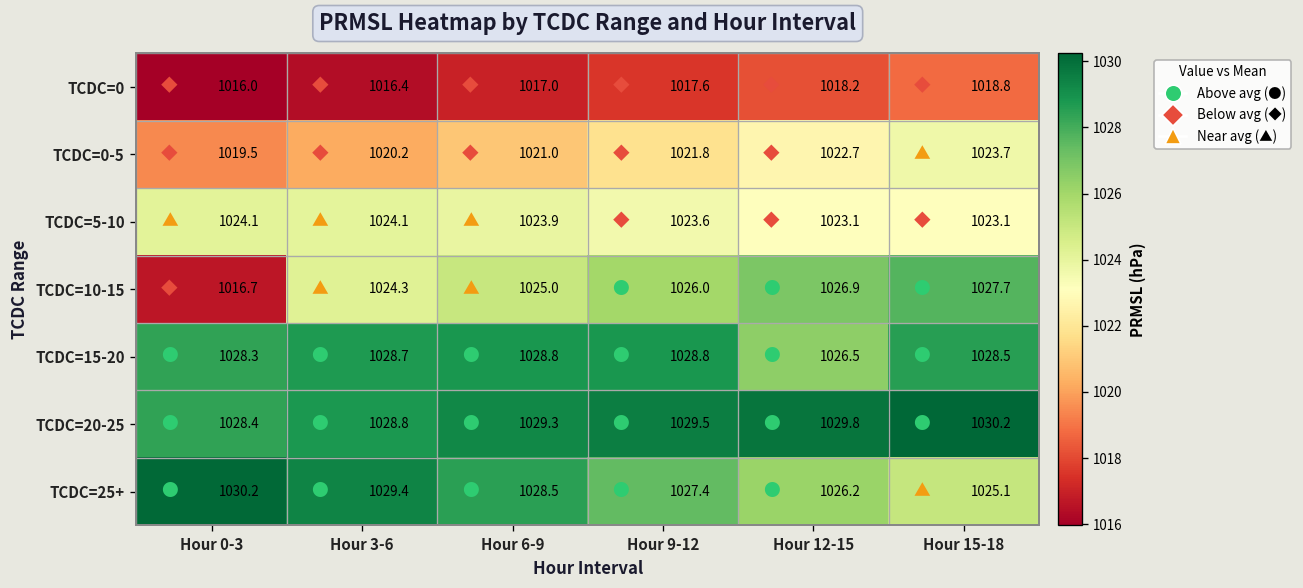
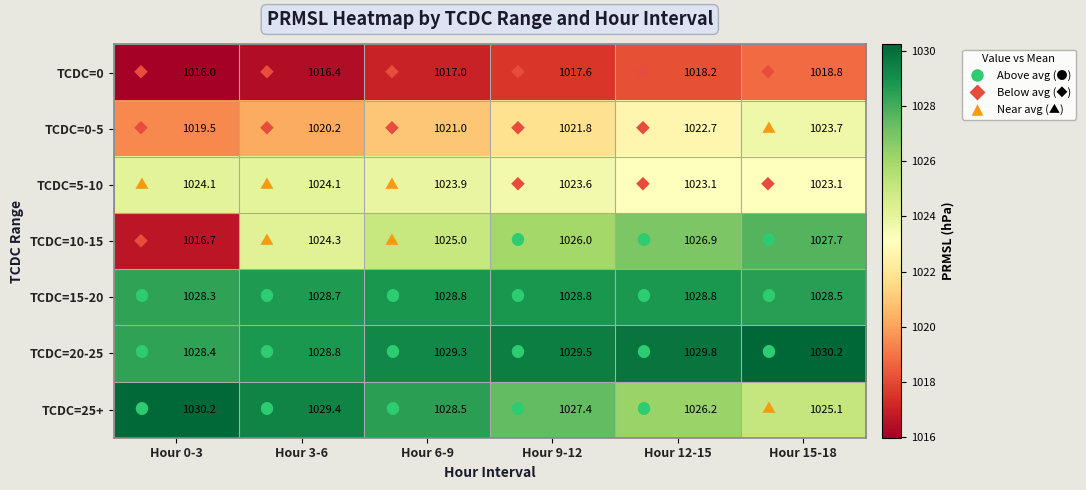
TCDC=15-20, Hour 12-15: 1026.5 -> 1028.8
